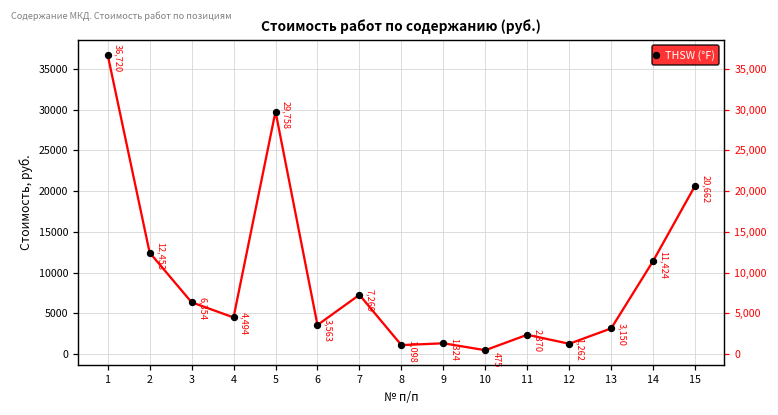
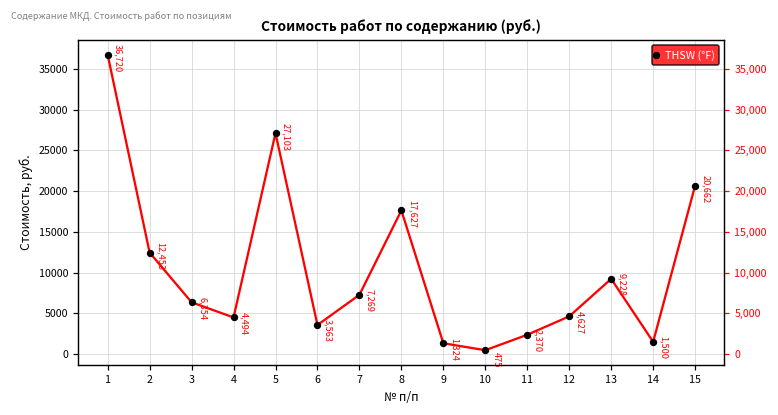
5: 29,758 -> 27,103
8: 1,098 -> 17,627
12: 1,262 -> 4,627
13: 3,150 -> 9,228
14: 11,424 -> 1,500
